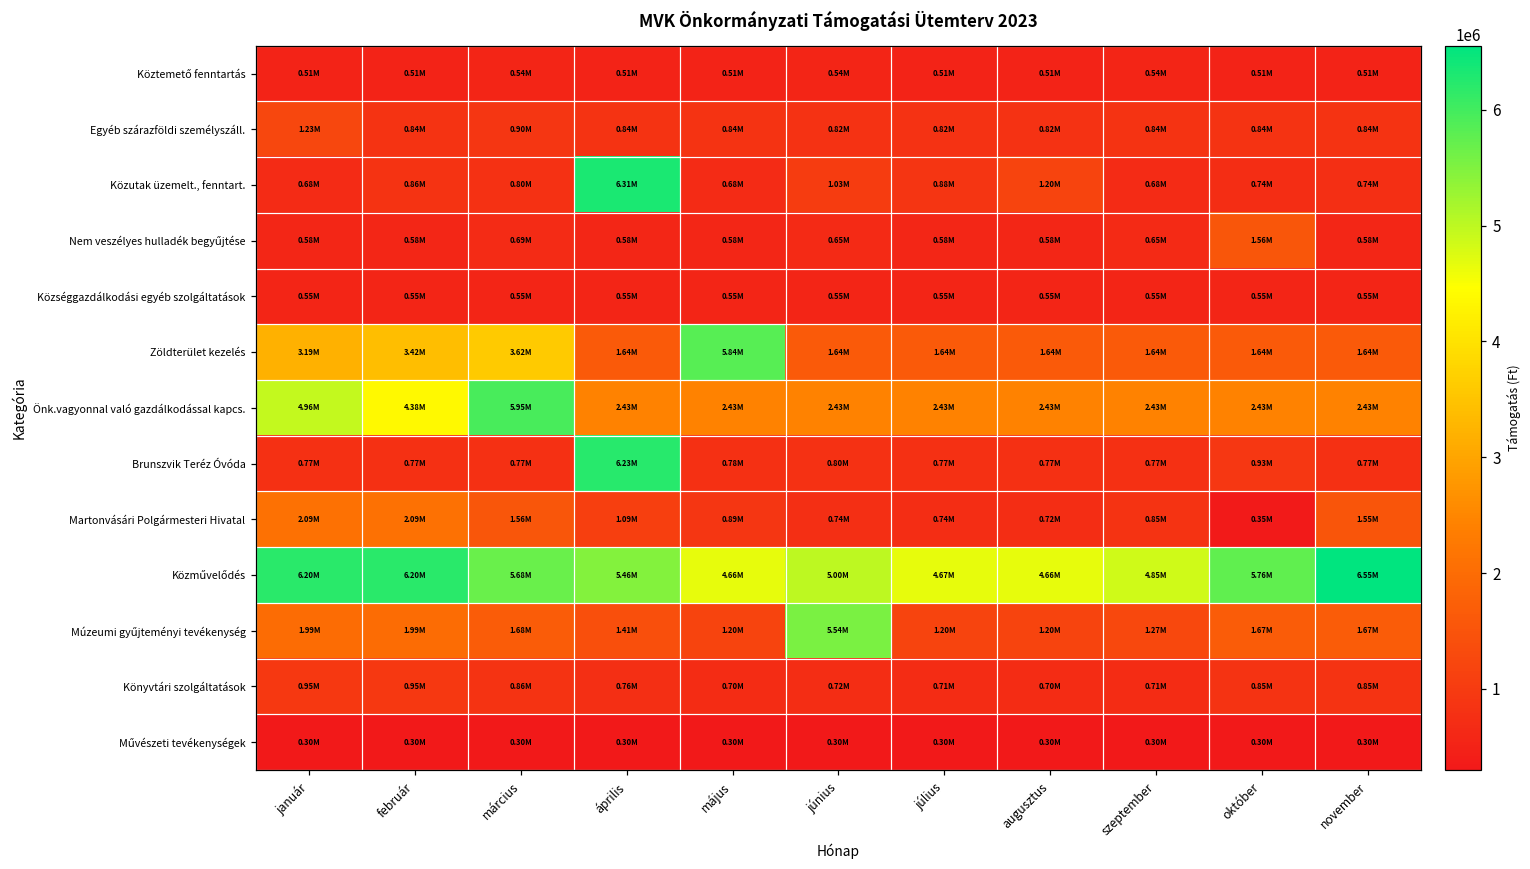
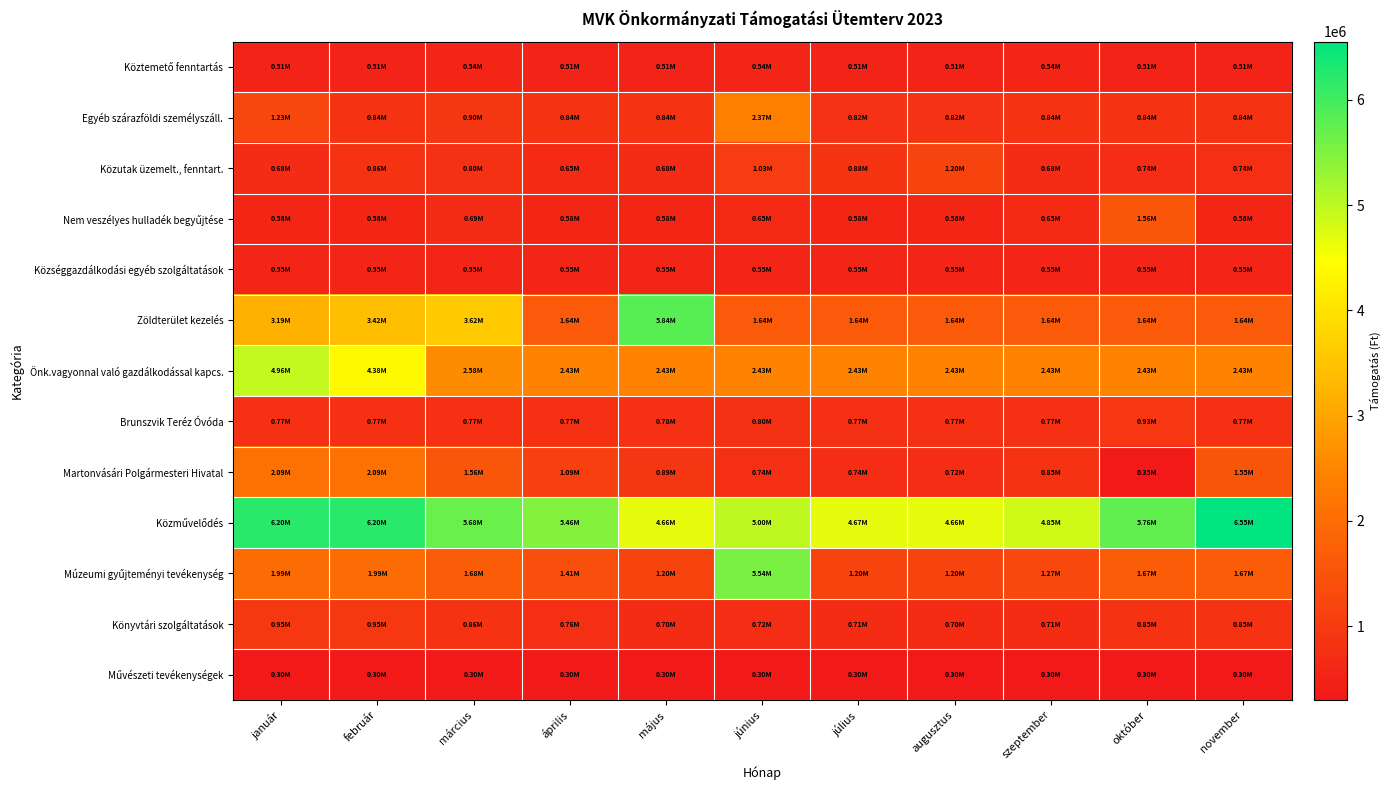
Egyéb szárazföldi személyszáll., június: 0.82M -> 2.37M
Közutak üzemelt., fenntart., április: 6.31M -> 0.65M
Önk.vagyonnal való gazdálkodással kapcs., március: 5.95M -> 2.58M
Brunszvik Teréz Óvóda, április: 6.23M -> 0.77M
